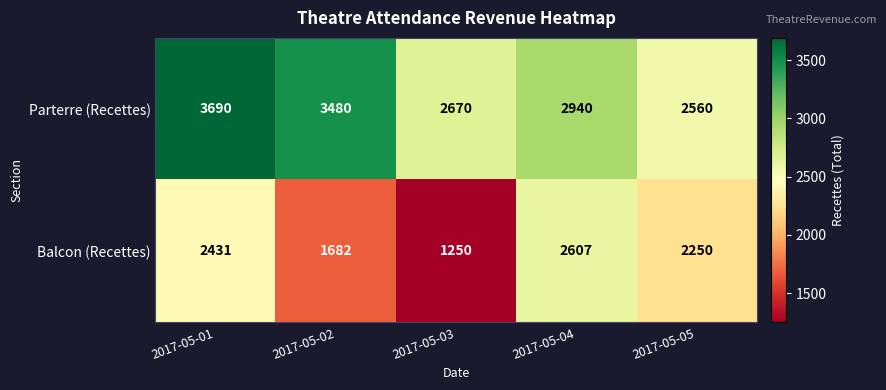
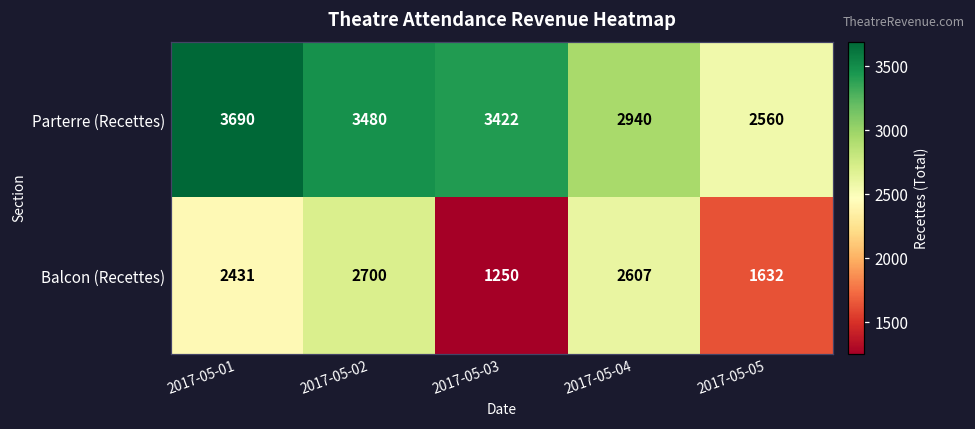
Parterre (Recettes), 2017-05-03: 2670 -> 3422
Balcon (Recettes), 2017-05-02: 1682 -> 2700
Balcon (Recettes), 2017-05-05: 2250 -> 1632
